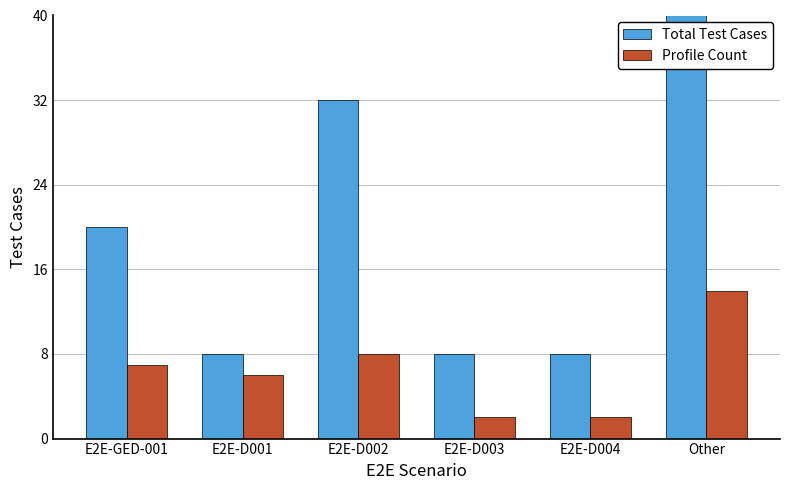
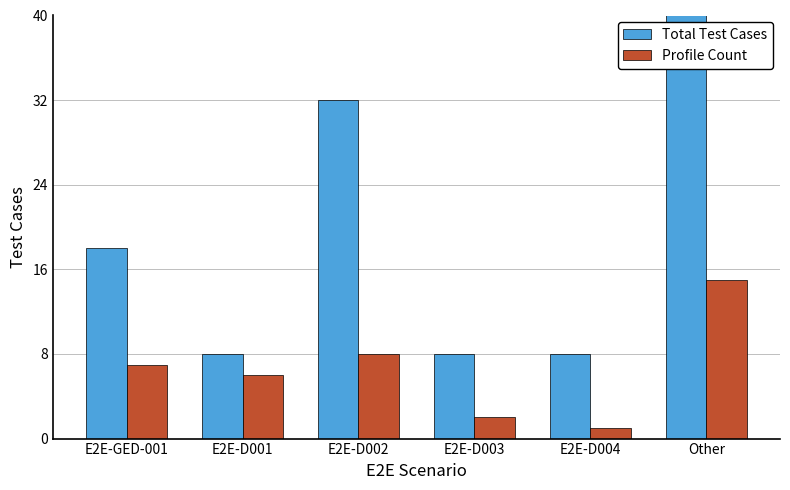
Total Test Cases, E2E-GED-001: 20 -> 18
Profile Count, E2E-D004: 2 -> 1
Profile Count, Other: 14 -> 15
